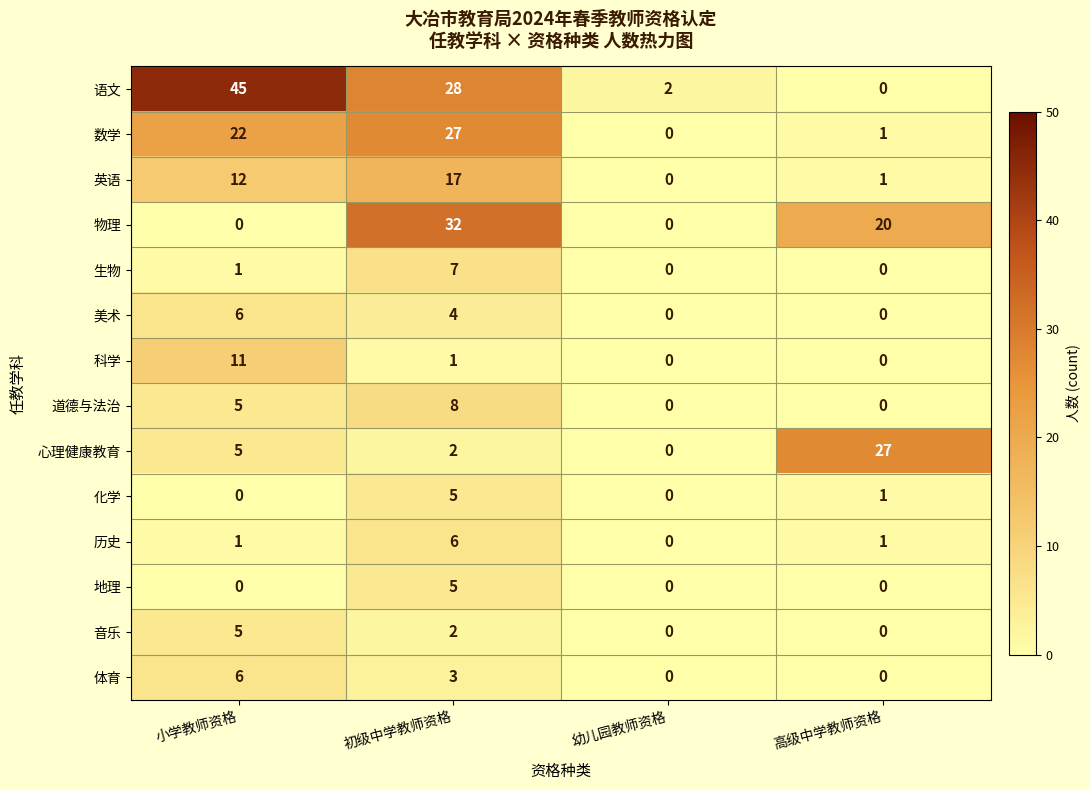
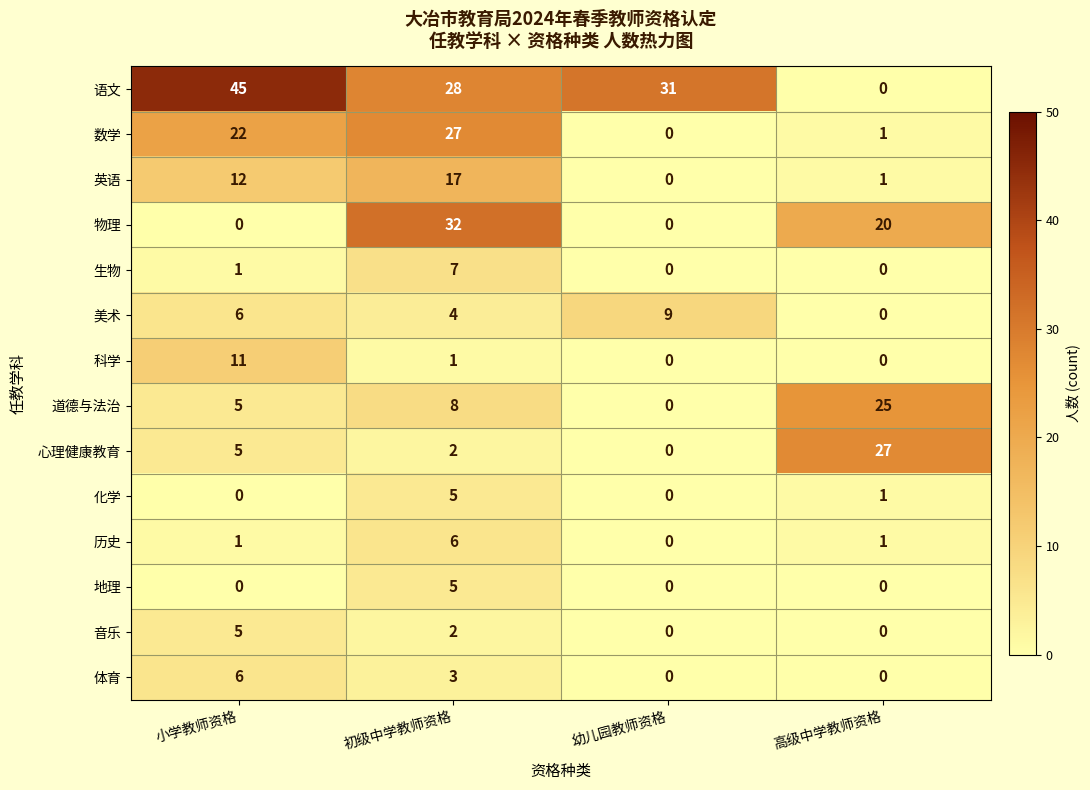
语文, 幼儿园教师资格: 2 -> 31
美术, 幼儿园教师资格: 0 -> 9
道德与法治, 高级中学教师资格: 0 -> 25
